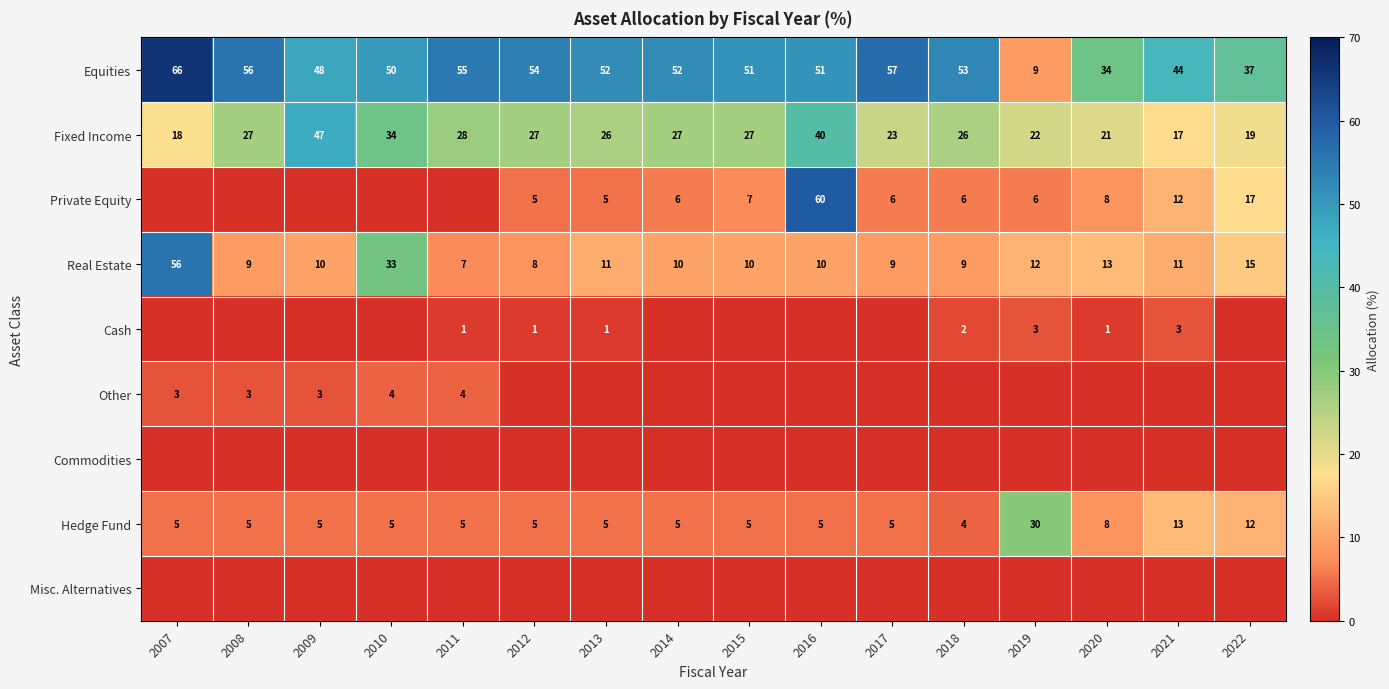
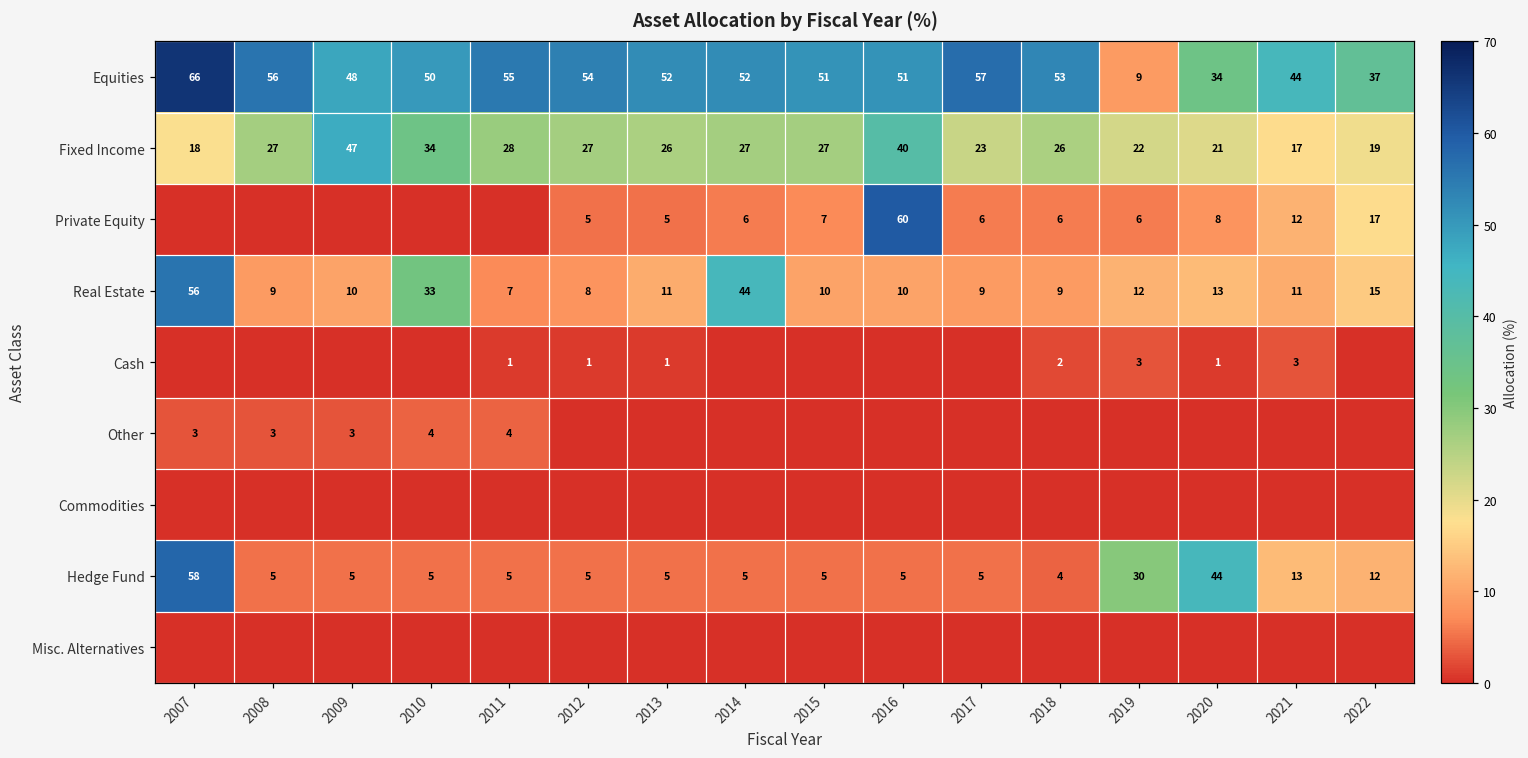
Real Estate, 2014: 10 -> 44
Hedge Fund, 2007: 5 -> 58
Hedge Fund, 2020: 8 -> 44
